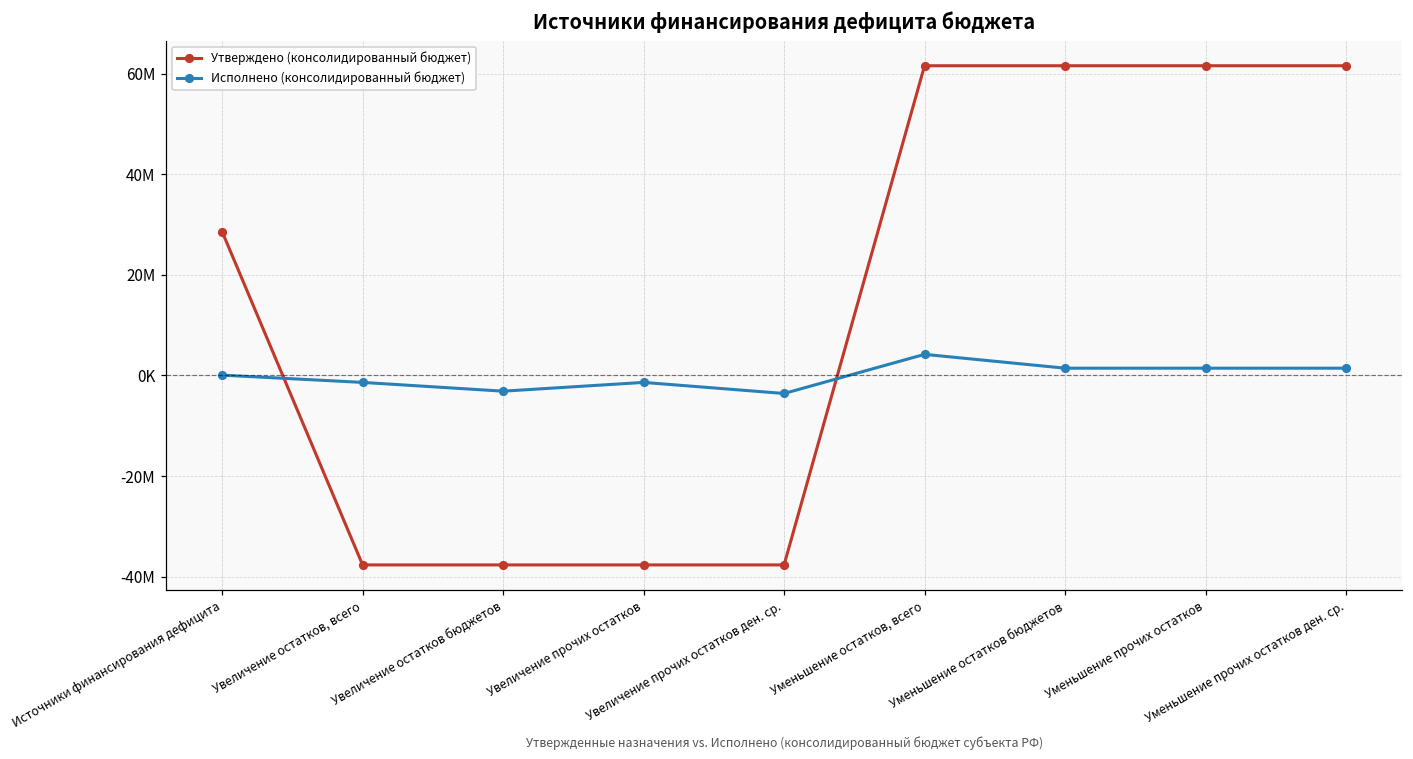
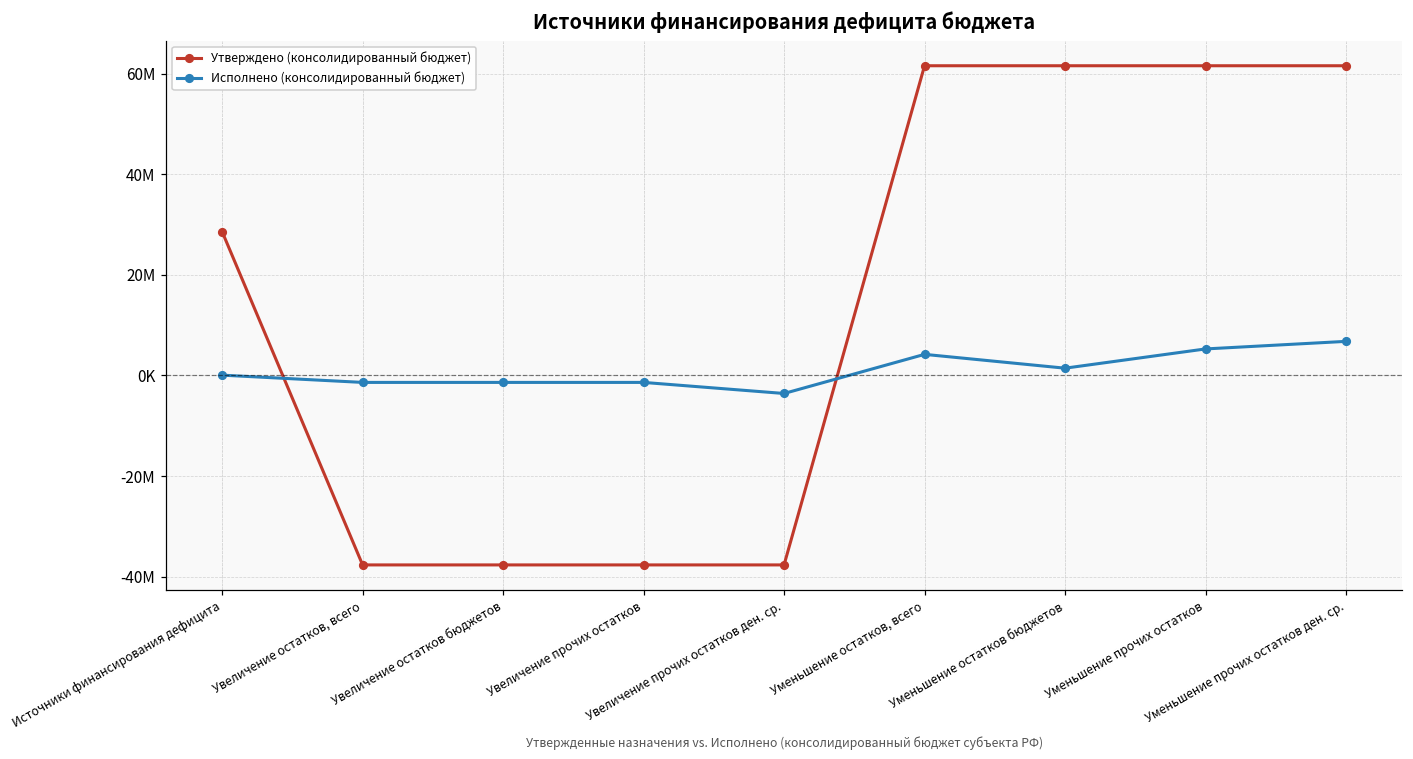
Исполнено (консолидированный бюджет), Увеличение остатков бюджетов: -3000000 -> -1000000
Исполнено (консолидированный бюджет), Уменьшение прочих остатков: 1000000 -> 5000000
Исполнено (консолидированный бюджет), Уменьшение прочих остатков ден. ср.: 1000000 -> 7000000
